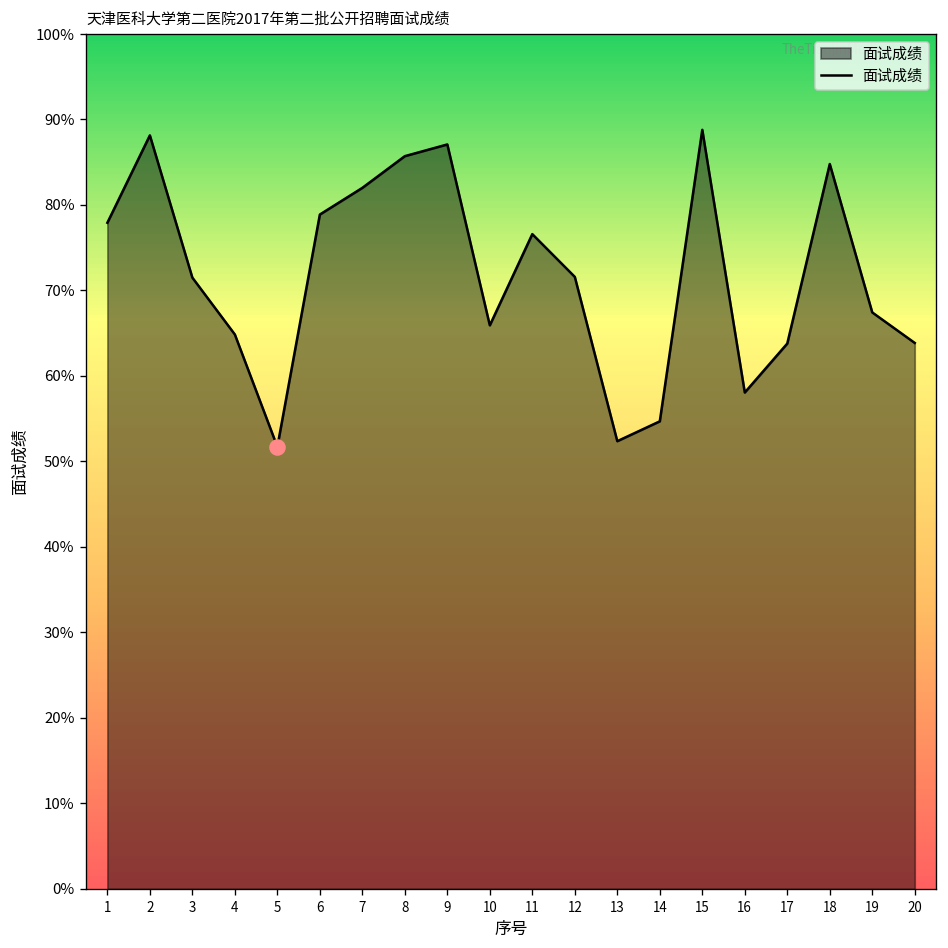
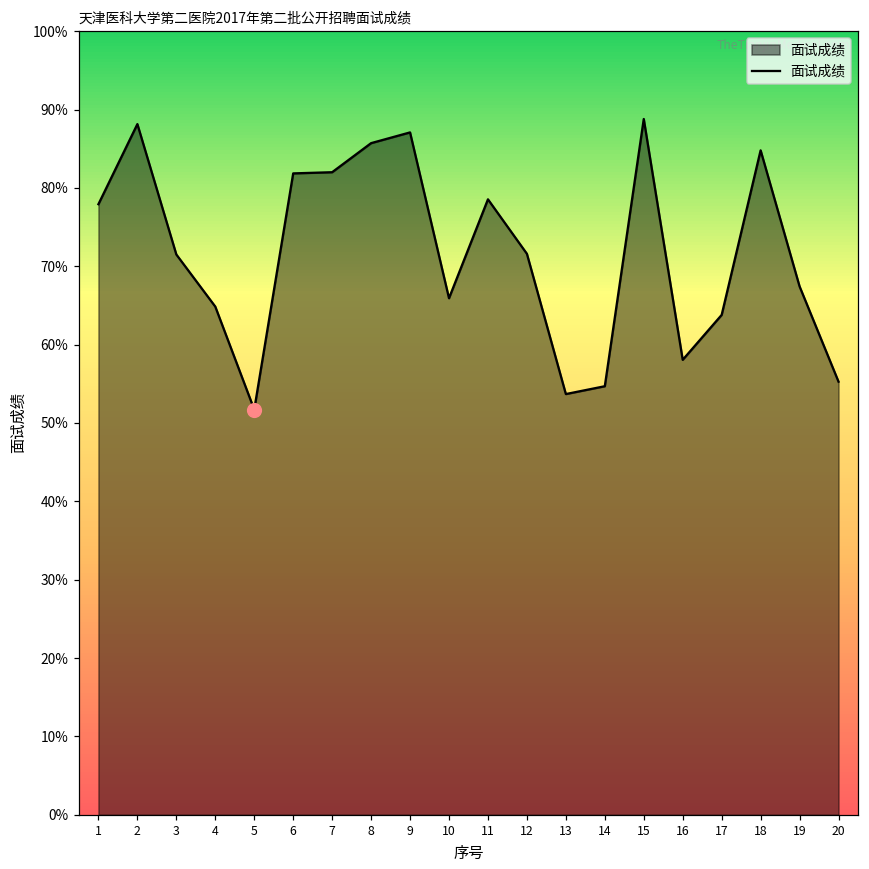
面试成绩, 6: 79% -> 82%
面试成绩, 11: 77% -> 79%
面试成绩, 13: 52% -> 54%
面试成绩, 20: 64% -> 55%
